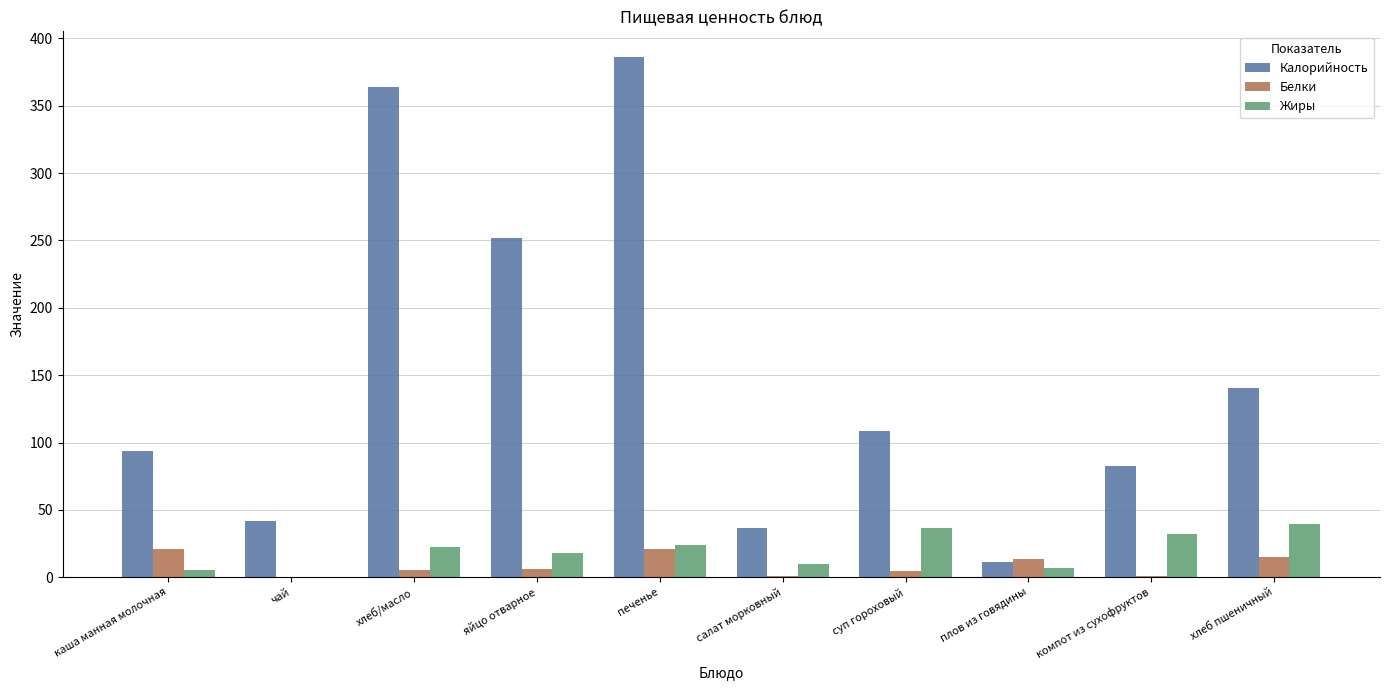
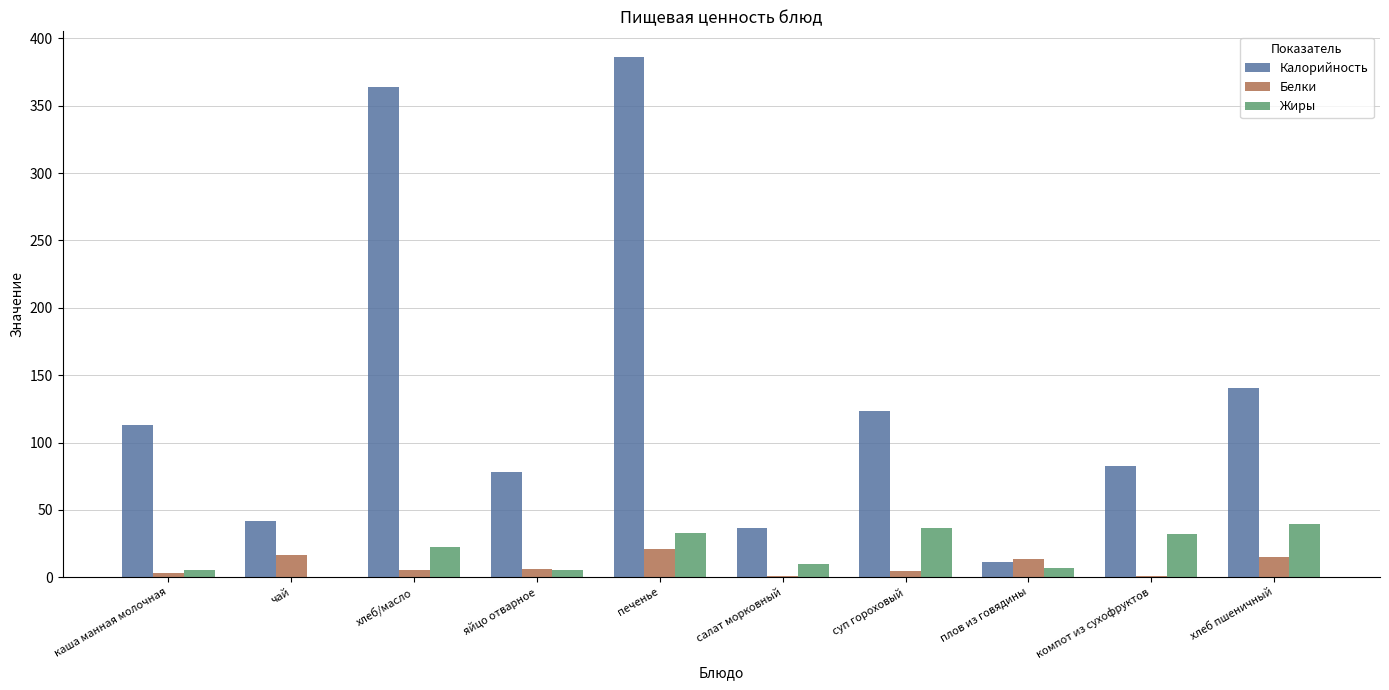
Калорийность, каша манная молочная: 94 -> 113
Белки, каша манная молочная: 21 -> 3
Белки, чай: 0 -> 16
Калорийность, яйцо отварное: 252 -> 78
Жиры, яйцо отварное: 18 -> 6
Жиры, печенье: 24 -> 33
Калорийность, суп гороховый: 109 -> 123
